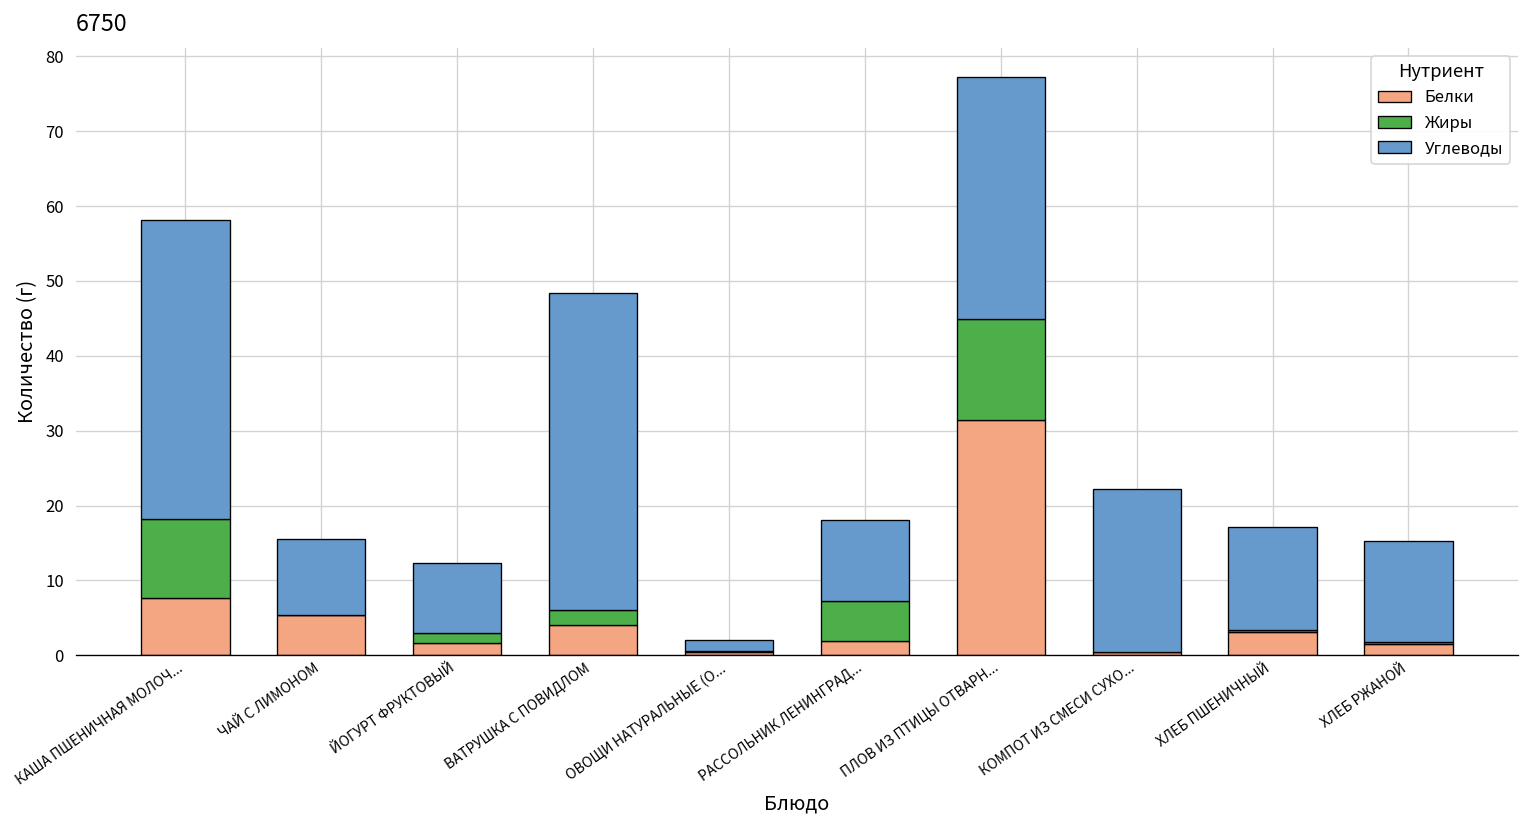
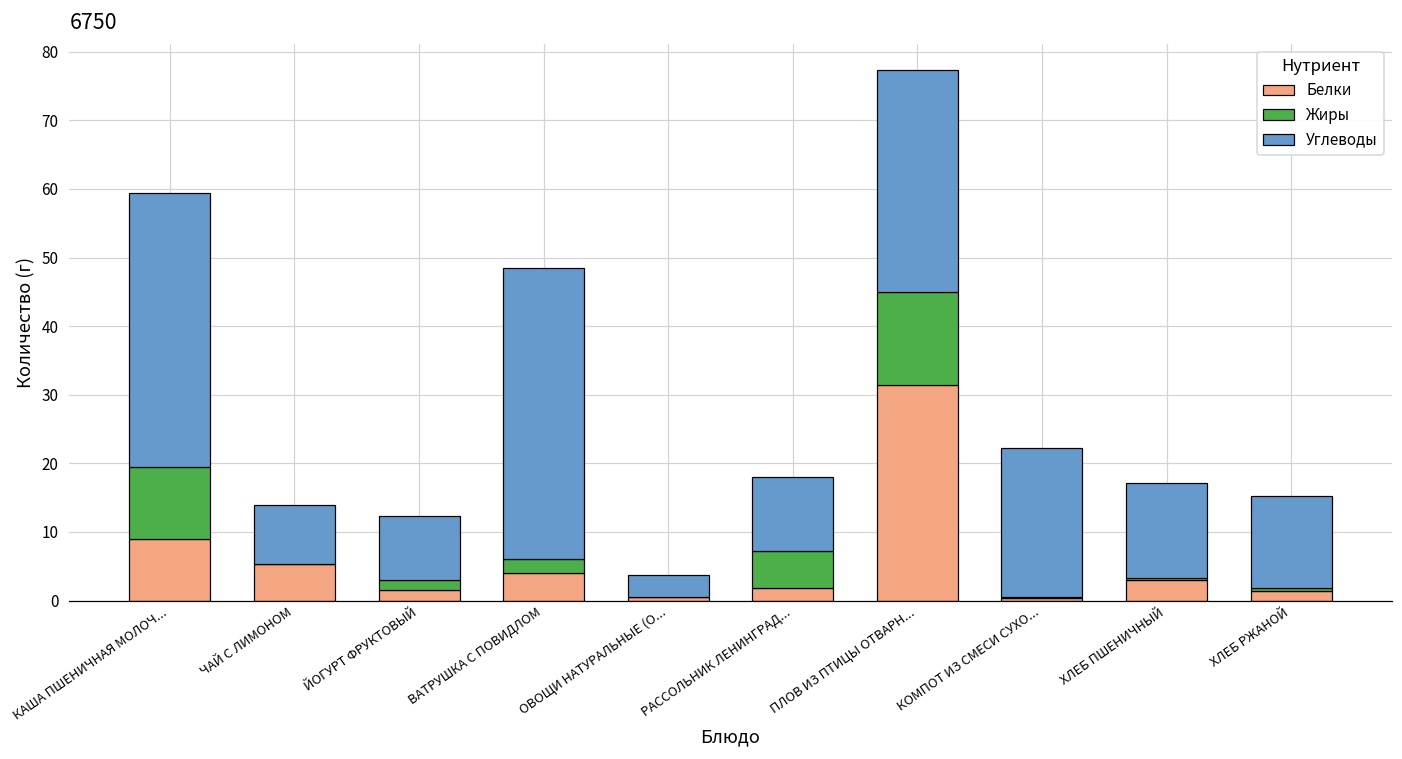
Белки, КАША ПШЕНИЧНАЯ МОЛОЧ...: 8 -> 9
Углеводы, ЧАЙ С ЛИМОНОМ: 10 -> 9
Углеводы, ОВОЩИ НАТУРАЛЬНЫЕ (О...: 2 -> 3
